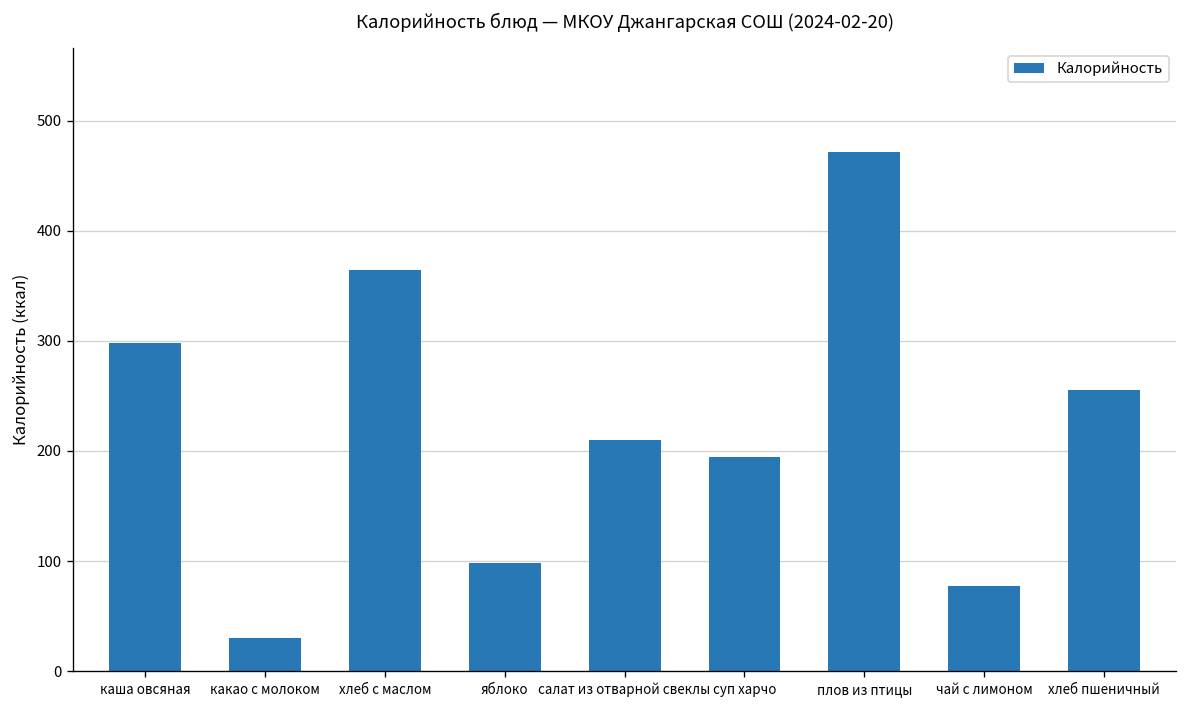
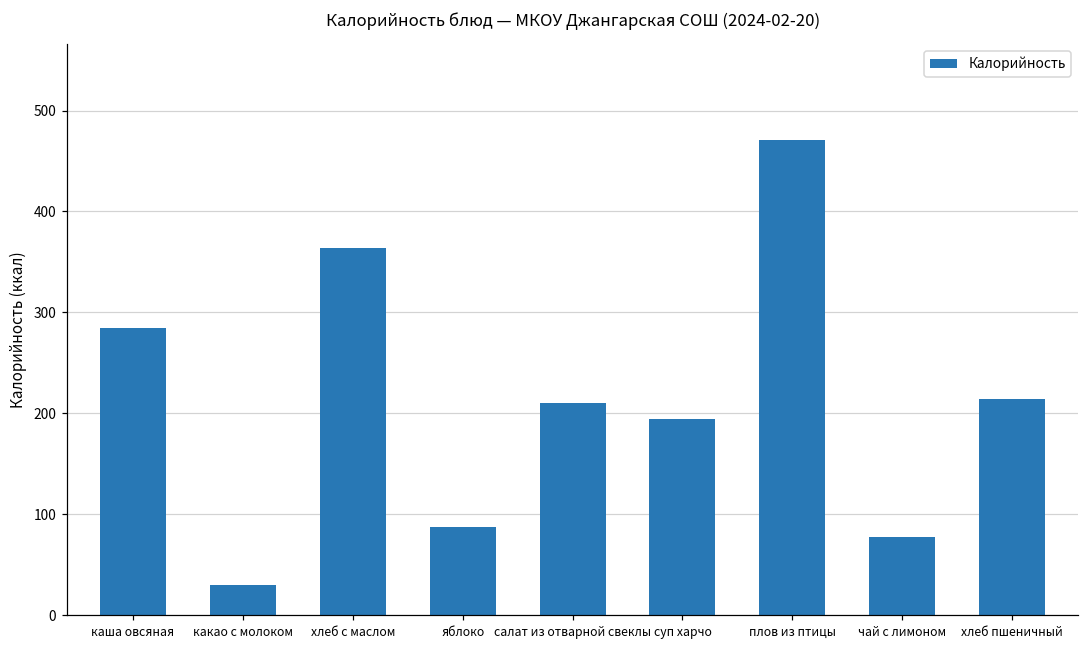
каша овсяная: 300 -> 290
яблоко: 100 -> 90
хлеб пшеничный: 260 -> 210
